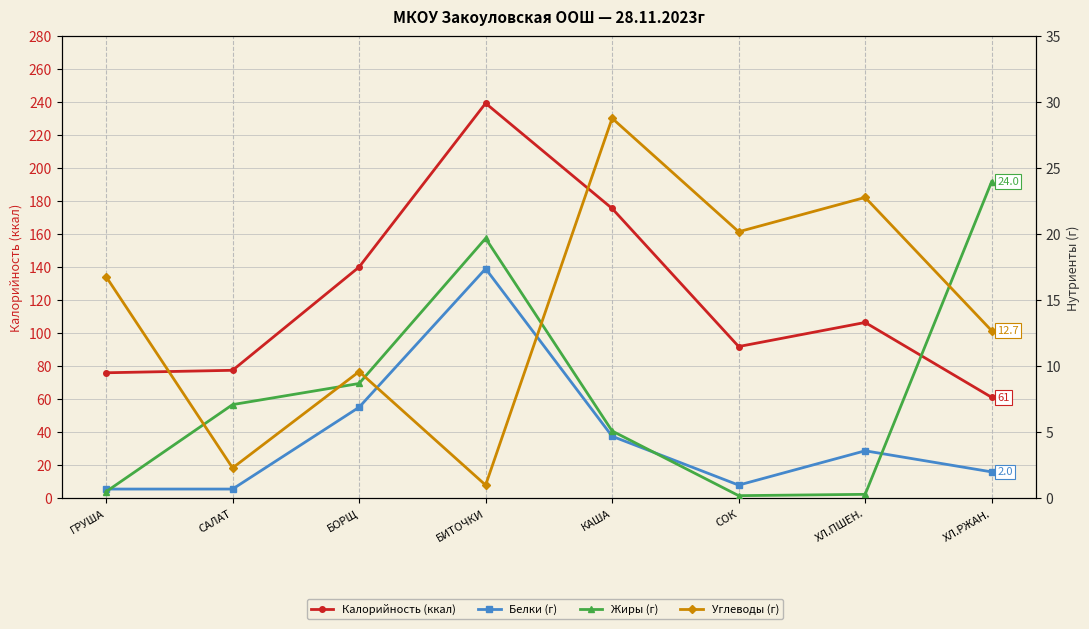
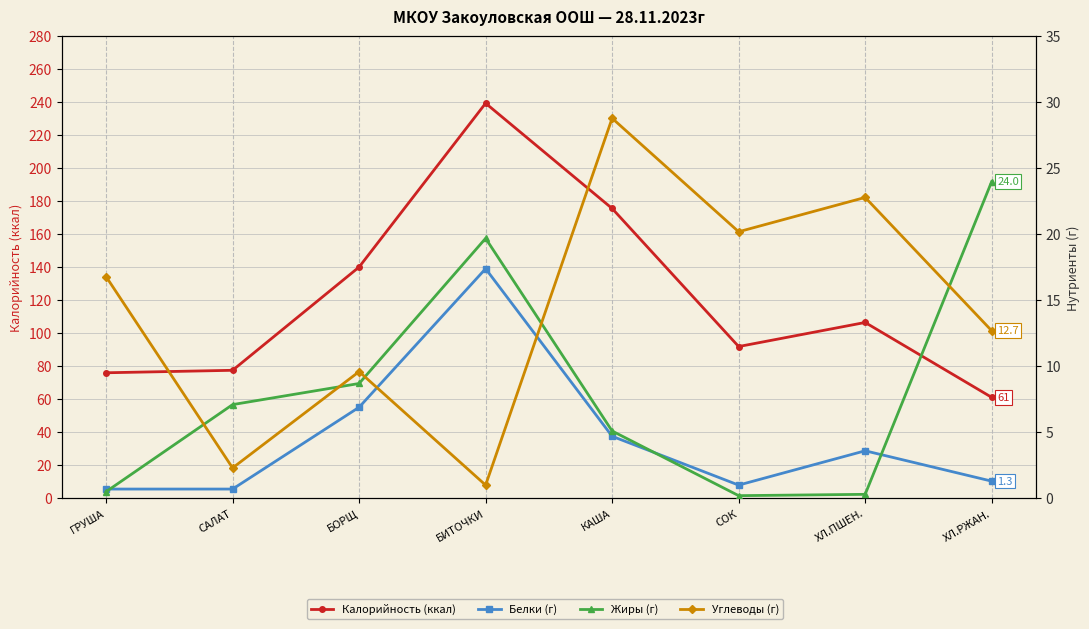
Белки (г), ХЛ.РЖАН.: 2.0 -> 1.3
